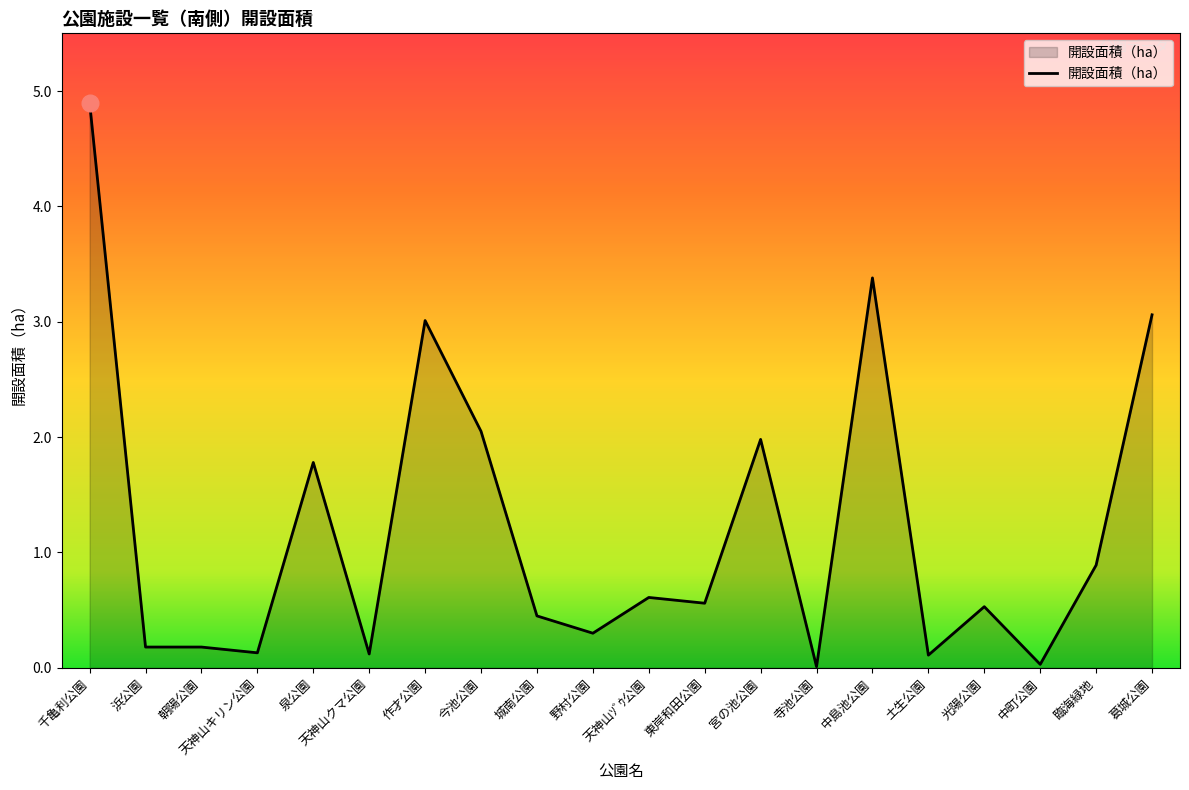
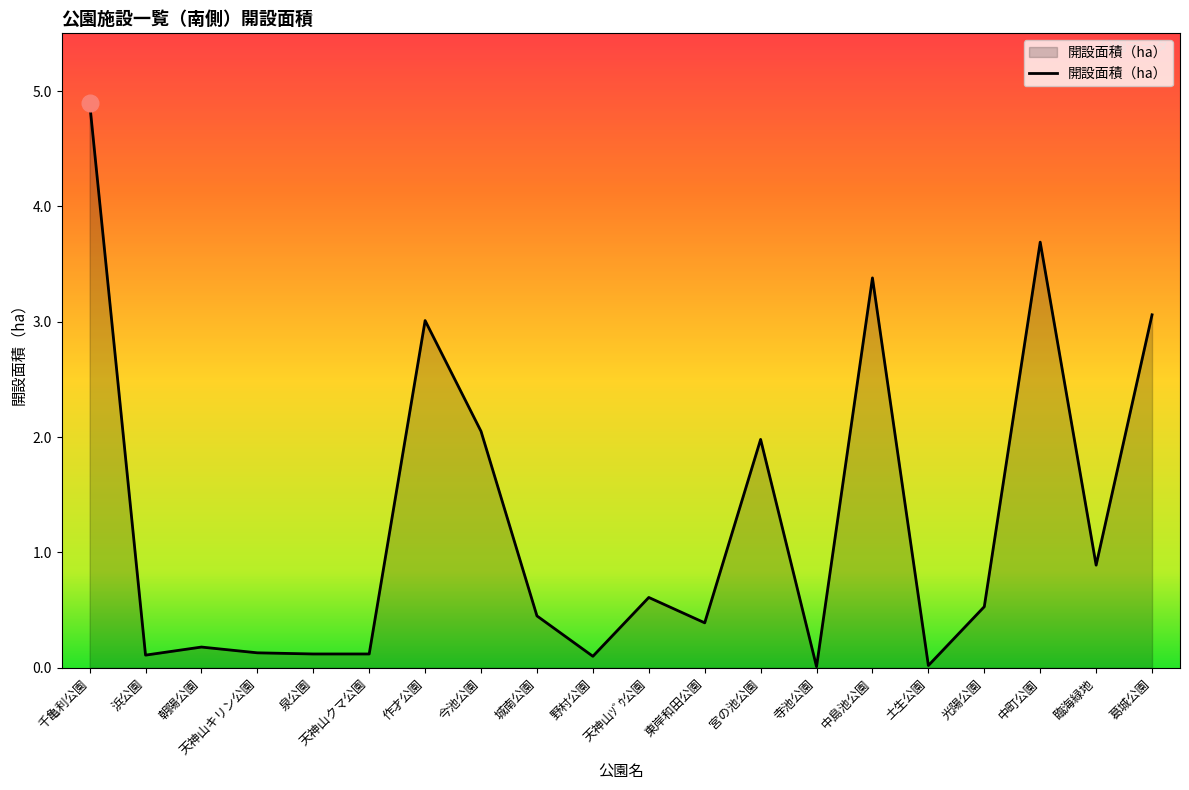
開設面積（ha）, 浜公園: 0.18 -> 0.11
開設面積（ha）, 泉公園: 1.78 -> 0.12
開設面積（ha）, 野村公園: 0.3 -> 0.1
開設面積（ha）, 東岸和田公園: 0.56 -> 0.39
開設面積（ha）, 土生公園: 0.11 -> 0.02
開設面積（ha）, 中町公園: 0.03 -> 3.69
